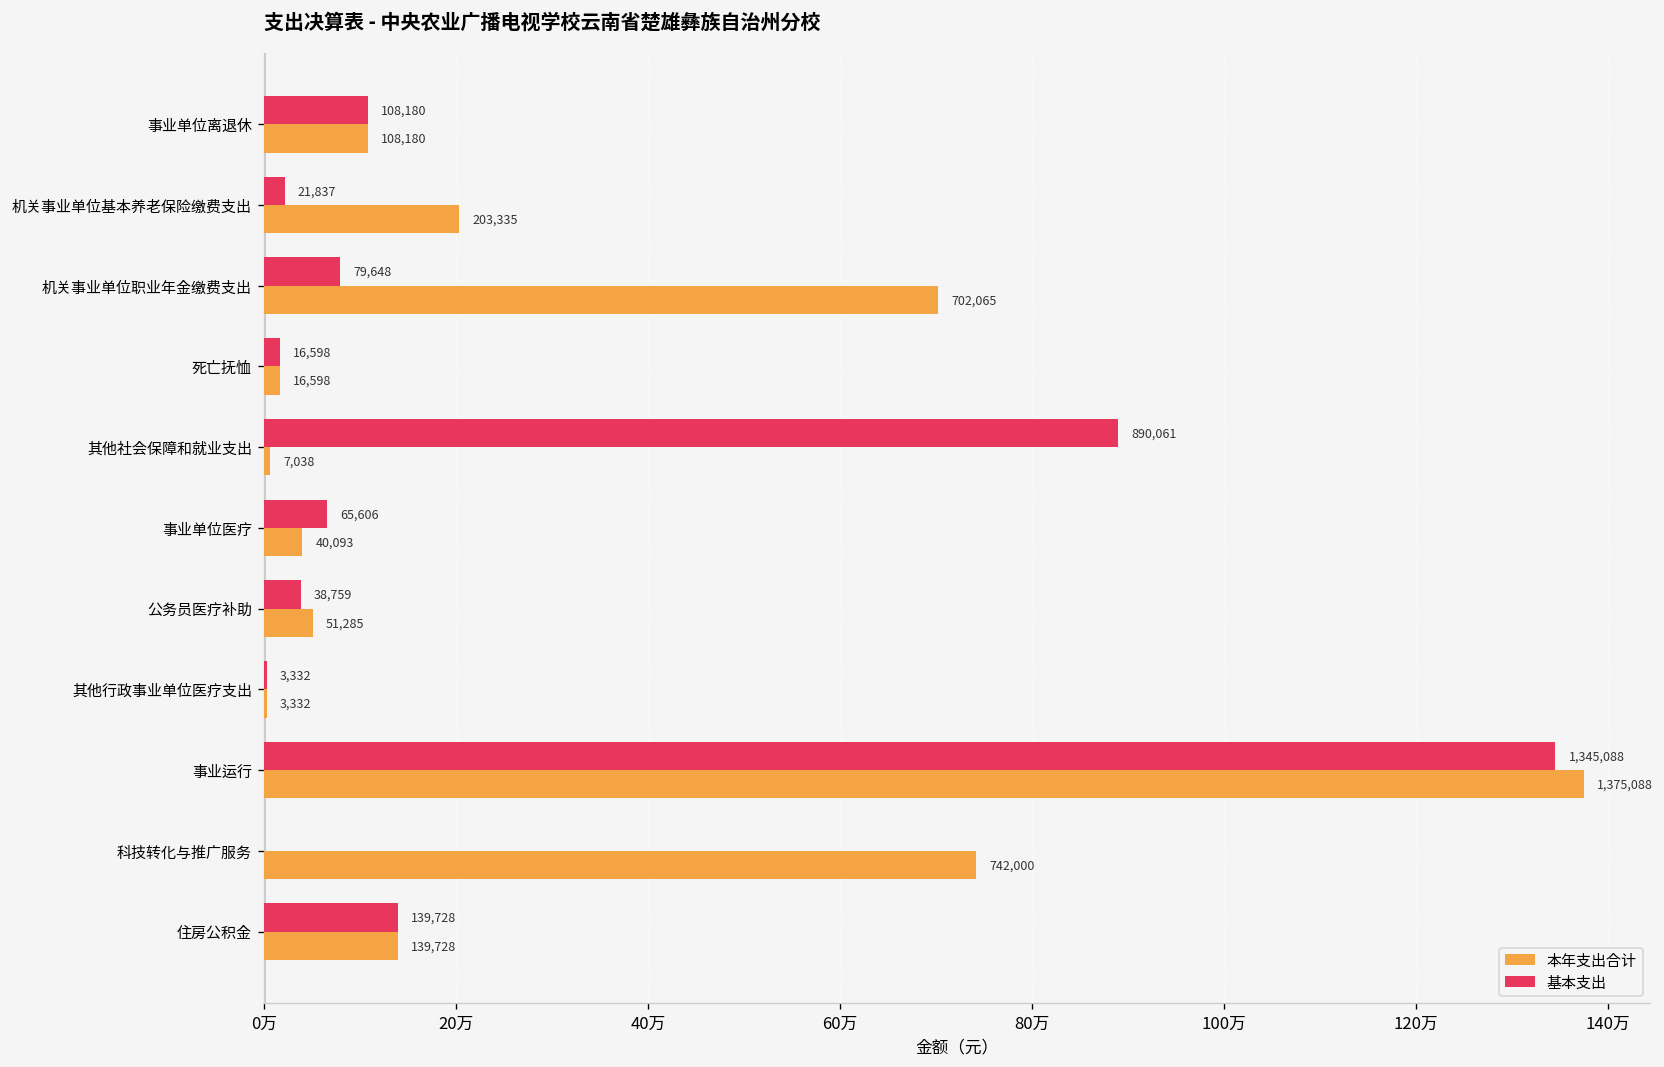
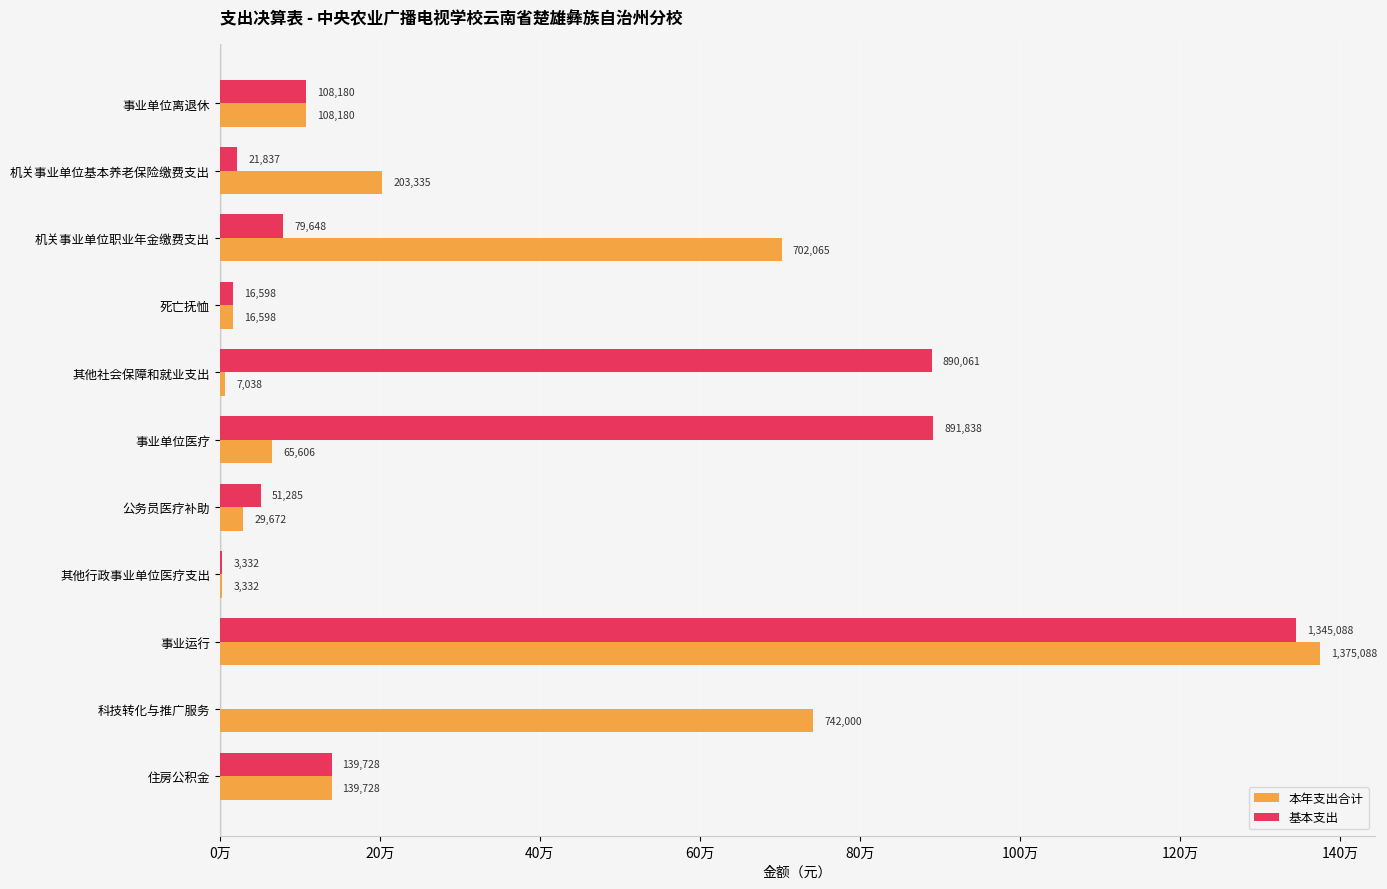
基本支出, 事业单位医疗: 65,606 -> 891,838
本年支出合计, 事业单位医疗: 40,093 -> 65,606
基本支出, 公务员医疗补助: 38,759 -> 51,285
本年支出合计, 公务员医疗补助: 51,285 -> 29,672
